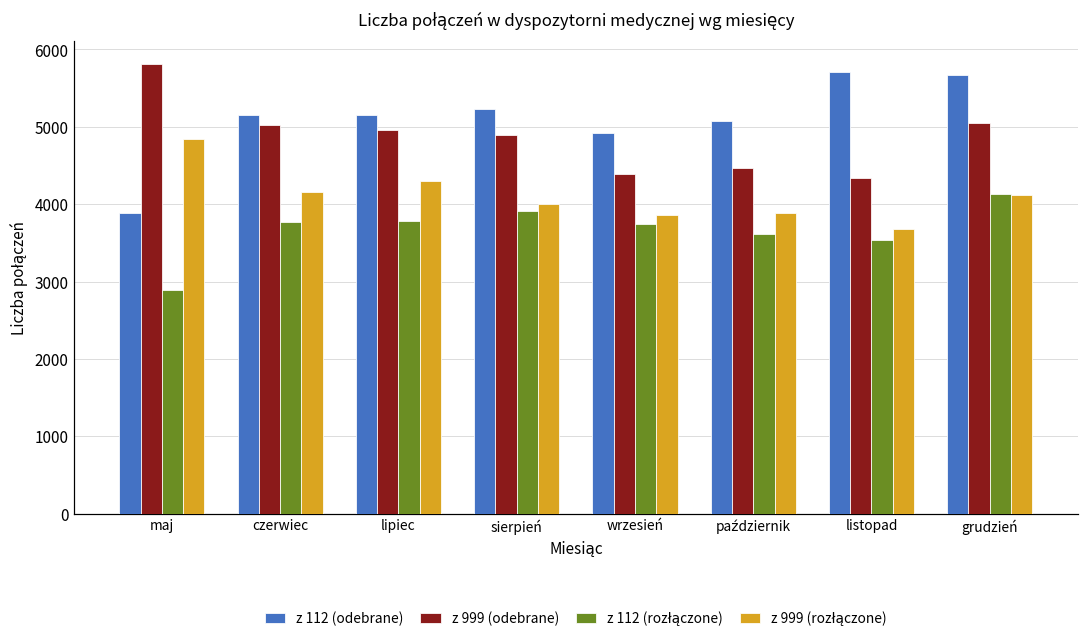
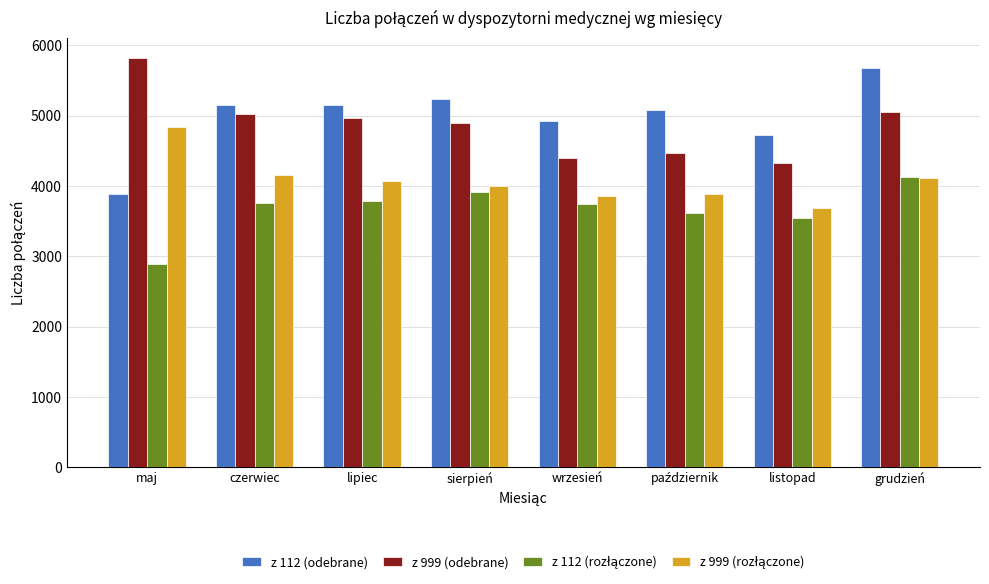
z 999 (rozłączone), lipiec: 4300 -> 4100
z 112 (odebrane), listopad: 5700 -> 4700
